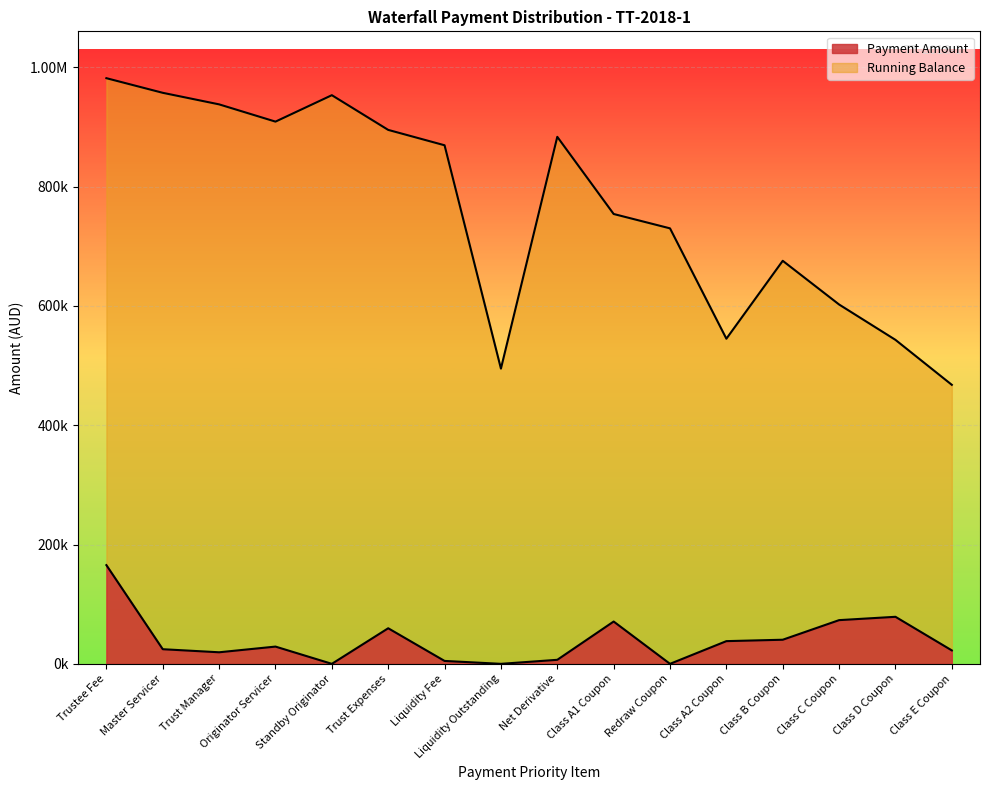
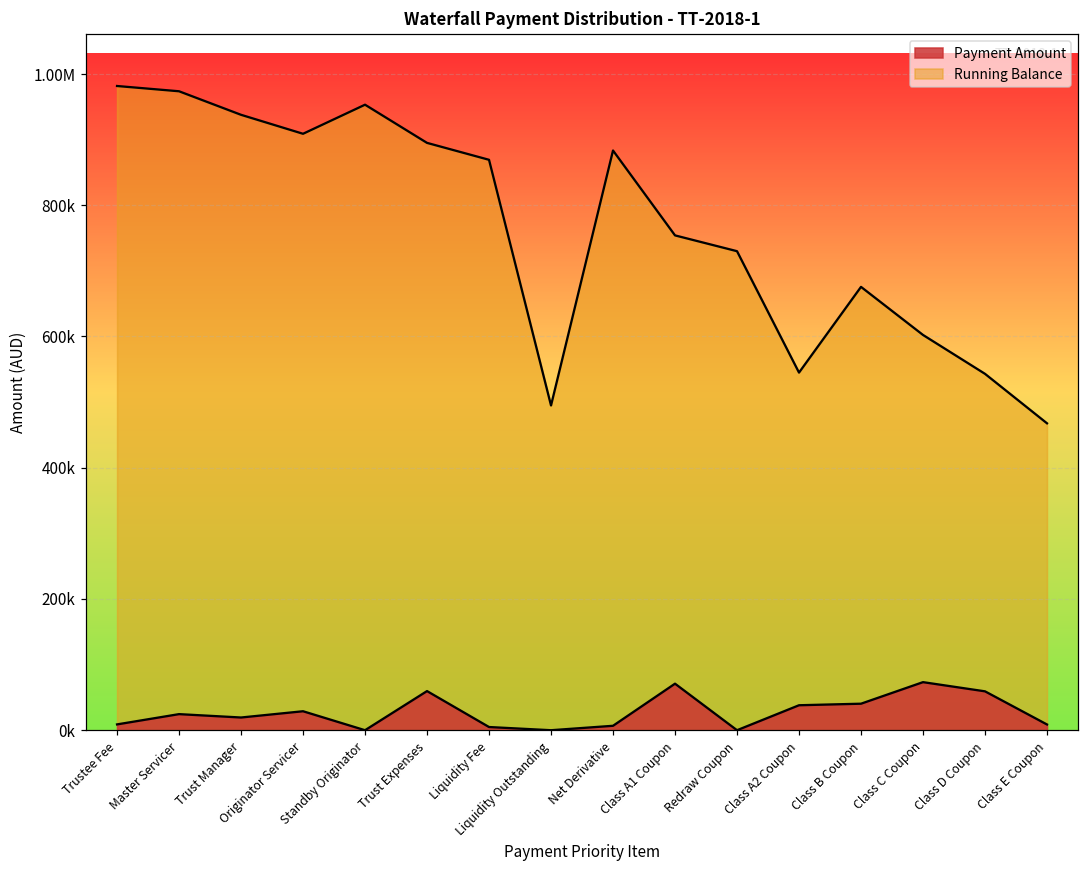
Payment Amount, Trustee Fee: 170000 -> 10000
Running Balance, Master Servicer: 960000 -> 970000
Payment Amount, Class D Coupon: 80000 -> 60000
Payment Amount, Class E Coupon: 20000 -> 10000
